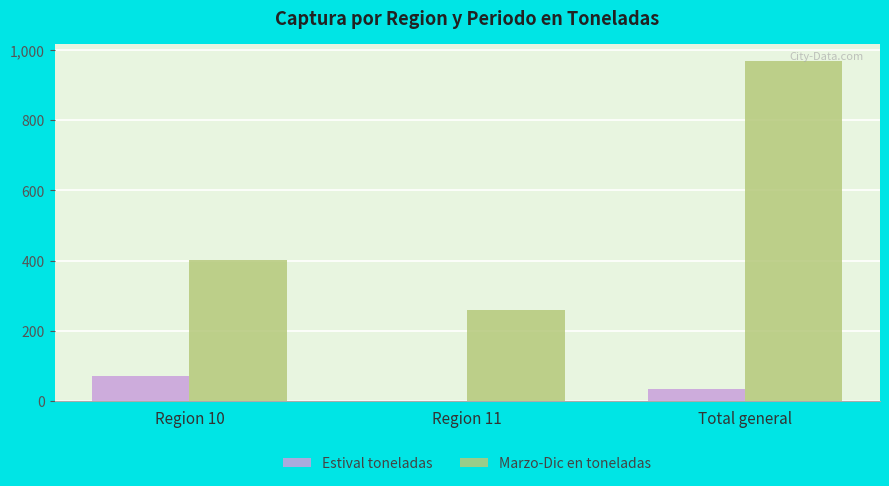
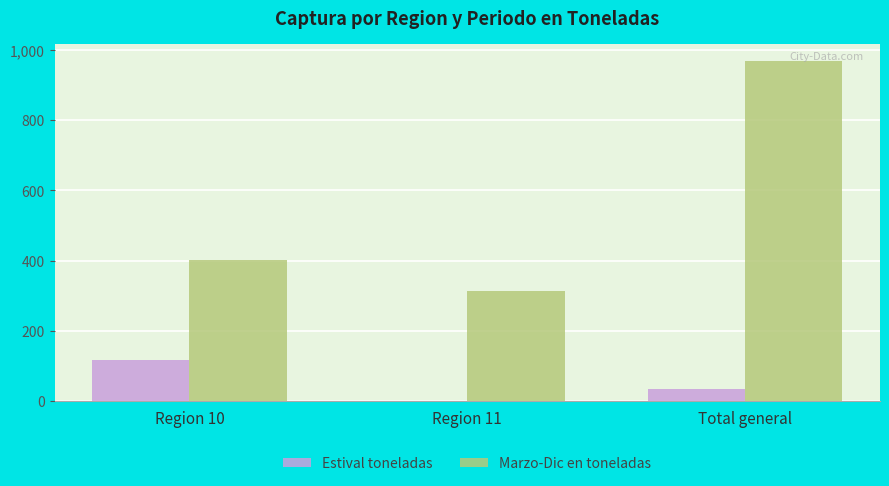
Estival toneladas, Region 10: 70 -> 120
Marzo-Dic en toneladas, Region 11: 260 -> 310
